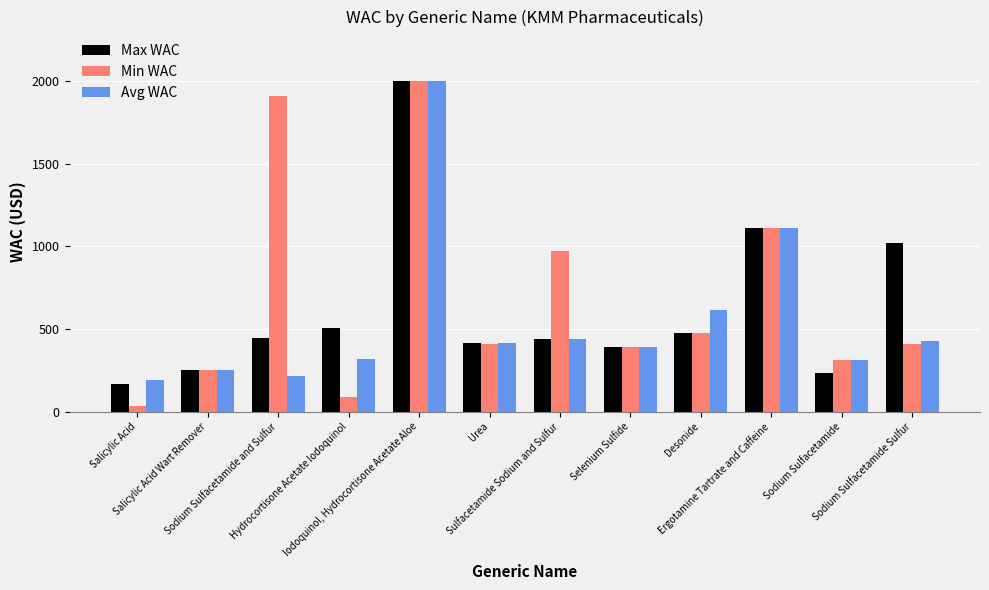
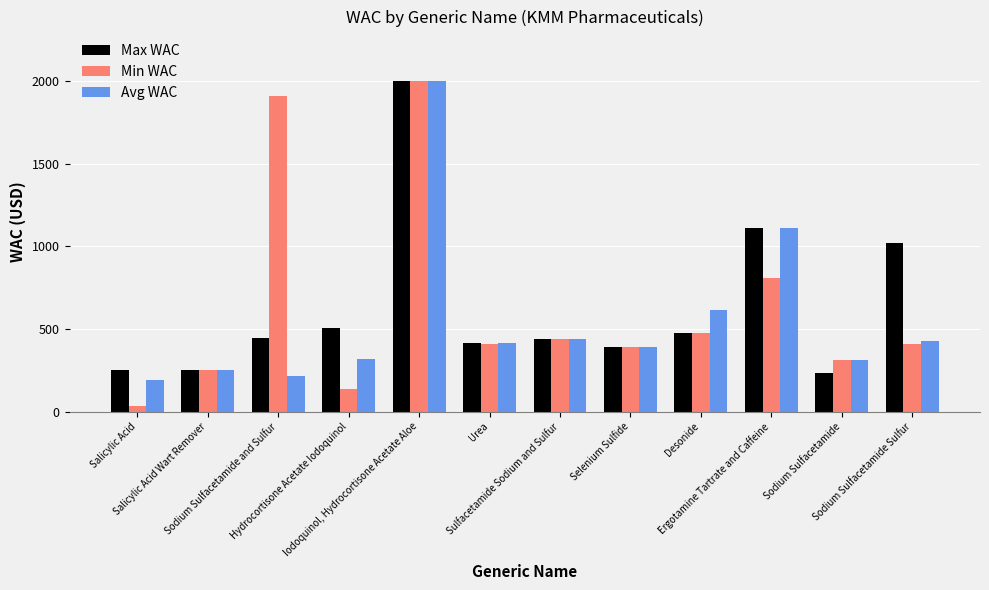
Max WAC, Salicylic Acid: 170 -> 250
Min WAC, Hydrocortisone Acetate Iodoquinol: 90 -> 140
Min WAC, Sulfacetamide Sodium and Sulfur: 970 -> 440
Min WAC, Ergotamine Tartrate and Caffeine: 1110 -> 810
